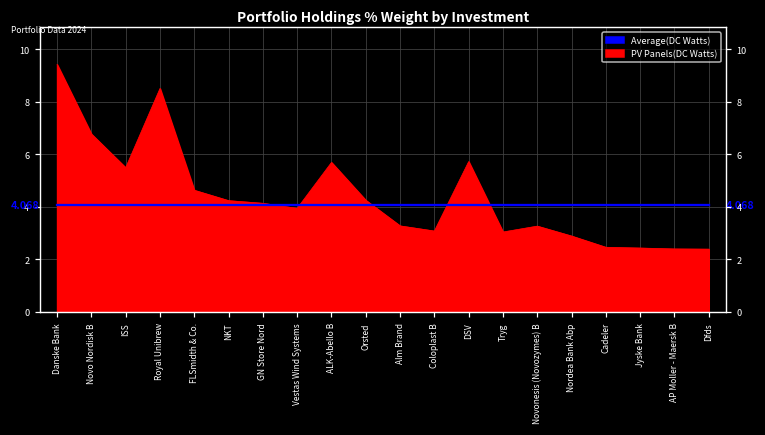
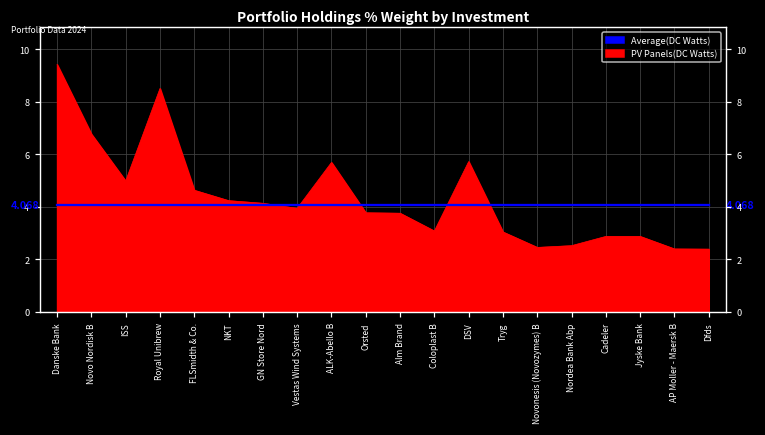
PV Panels(DC Watts), ISS: 5.5 -> 5.0
PV Panels(DC Watts), Orsted: 4.2 -> 3.8
PV Panels(DC Watts), Alm Brand: 3.3 -> 3.8
PV Panels(DC Watts), Novonesis (Novozymes) B: 3.3 -> 2.5
PV Panels(DC Watts), Nordea Bank Abp: 2.9 -> 2.5
PV Panels(DC Watts), Cadeler: 2.5 -> 2.9
PV Panels(DC Watts), Jyske Bank: 2.4 -> 2.9
